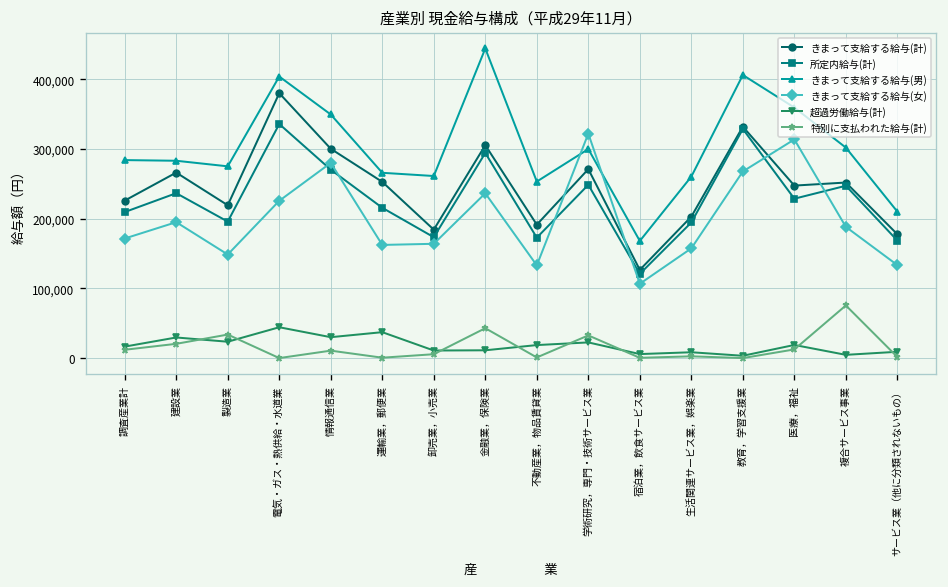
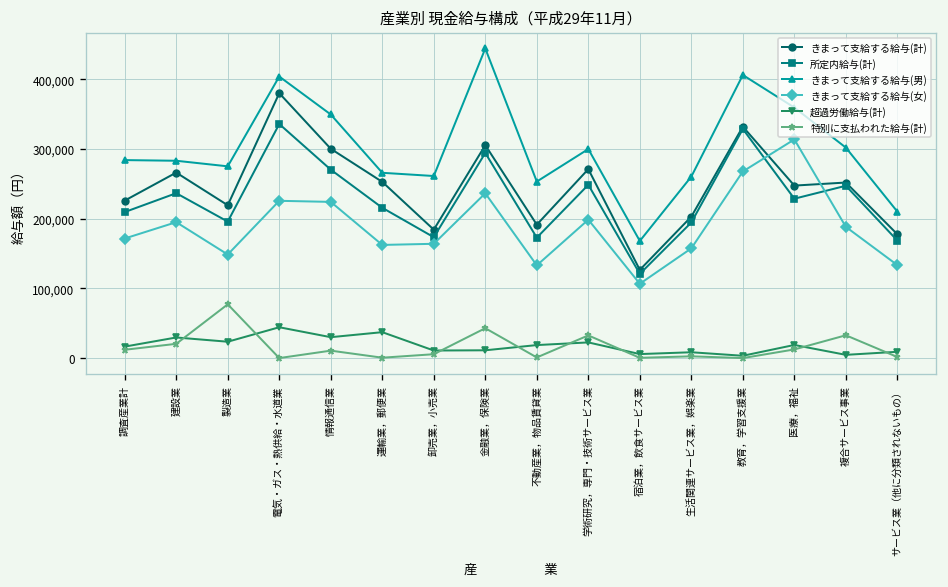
特別に支払われた給与(計), 製造業: 30,000 -> 80,000
きまって支給する給与(女), 情報通信業: 280,000 -> 220,000
きまって支給する給与(女), 学術研究，専門・技術サービス業: 320,000 -> 200,000
特別に支払われた給与(計), 複合サービス事業: 80,000 -> 30,000
